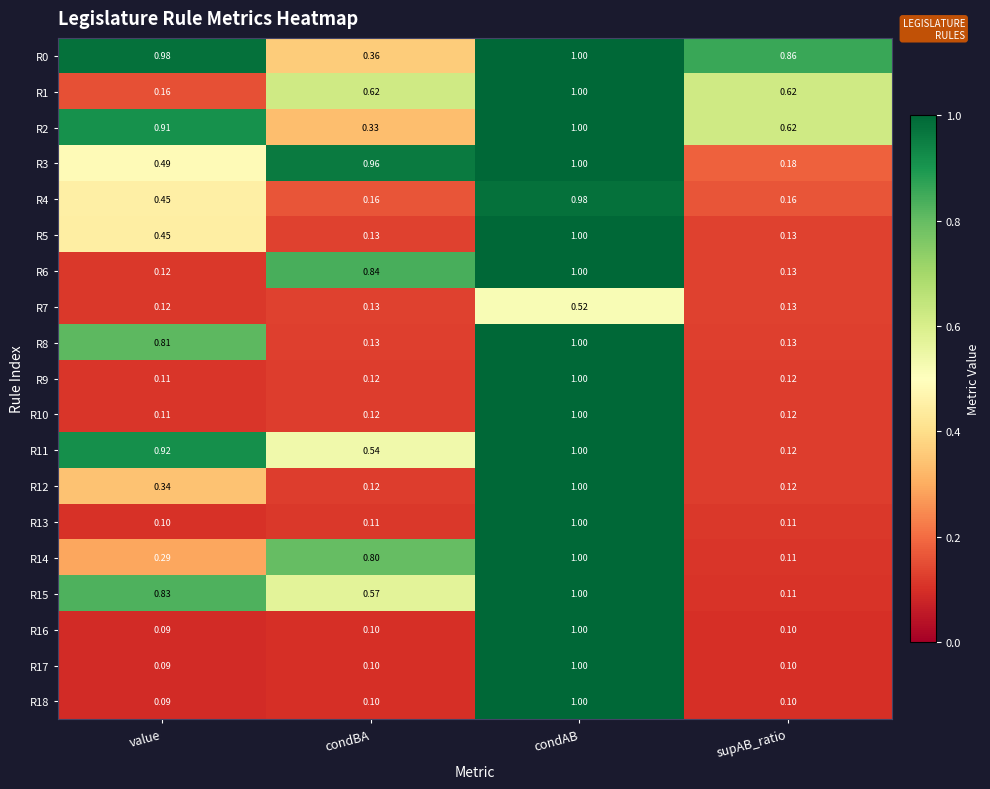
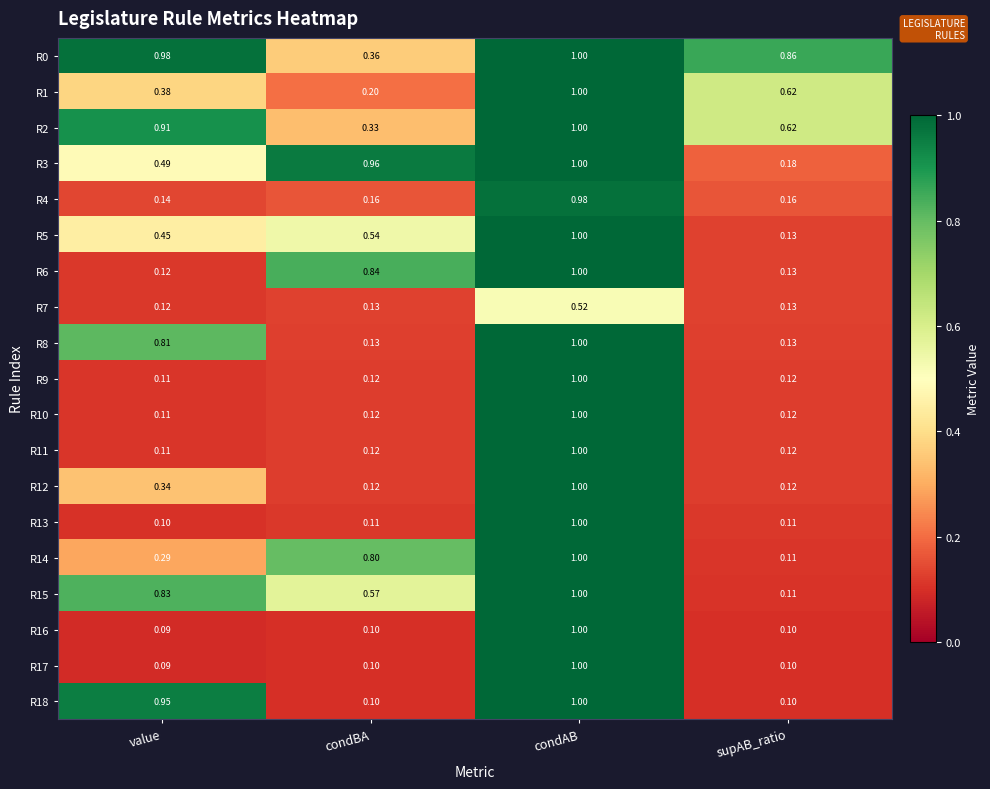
R1, value: 0.16 -> 0.38
R1, condBA: 0.62 -> 0.20
R4, value: 0.45 -> 0.14
R5, condBA: 0.13 -> 0.54
R11, value: 0.92 -> 0.11
R11, condBA: 0.54 -> 0.12
R18, value: 0.09 -> 0.95
